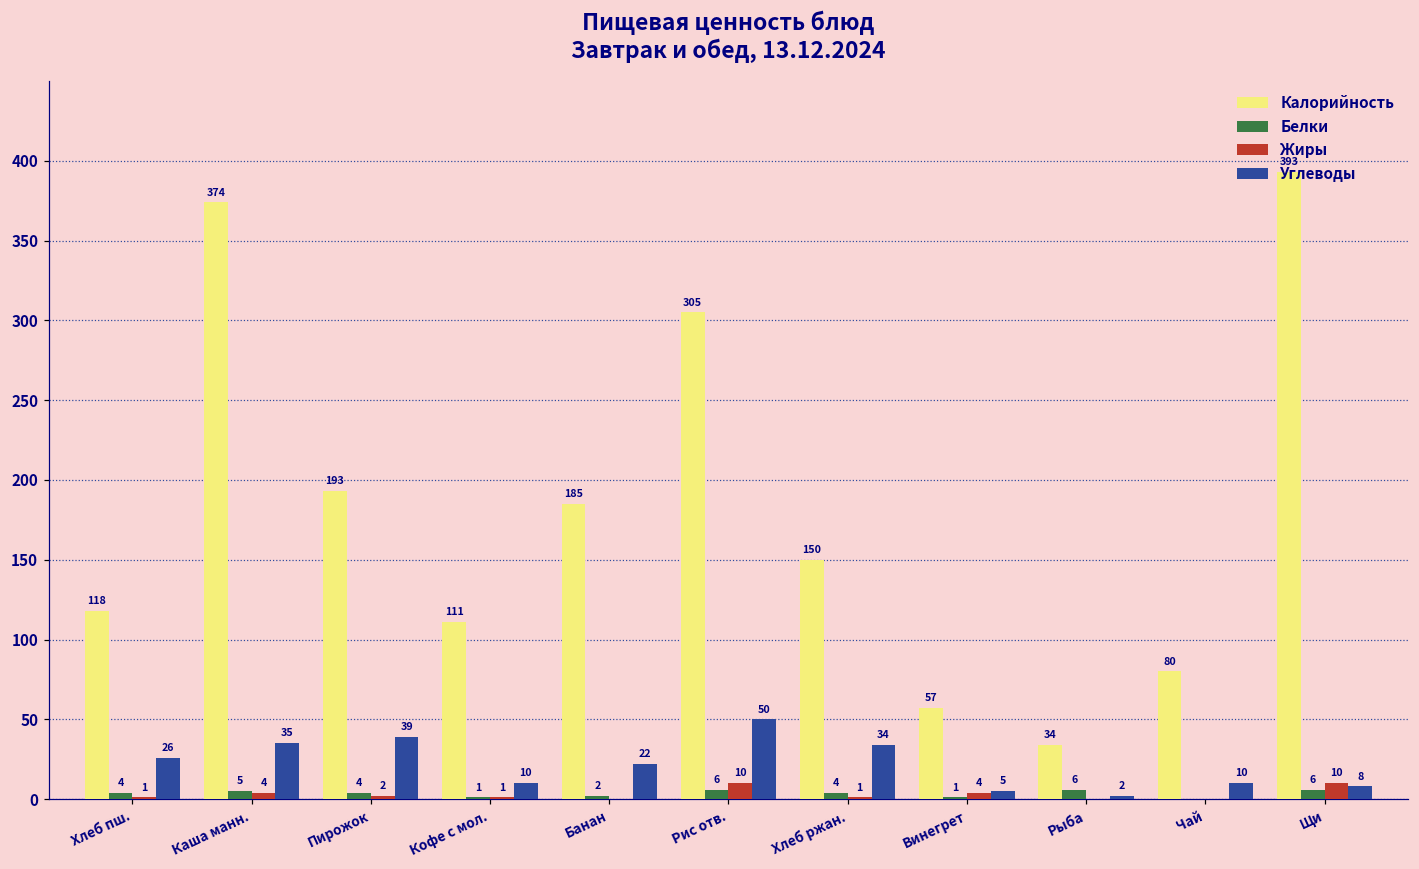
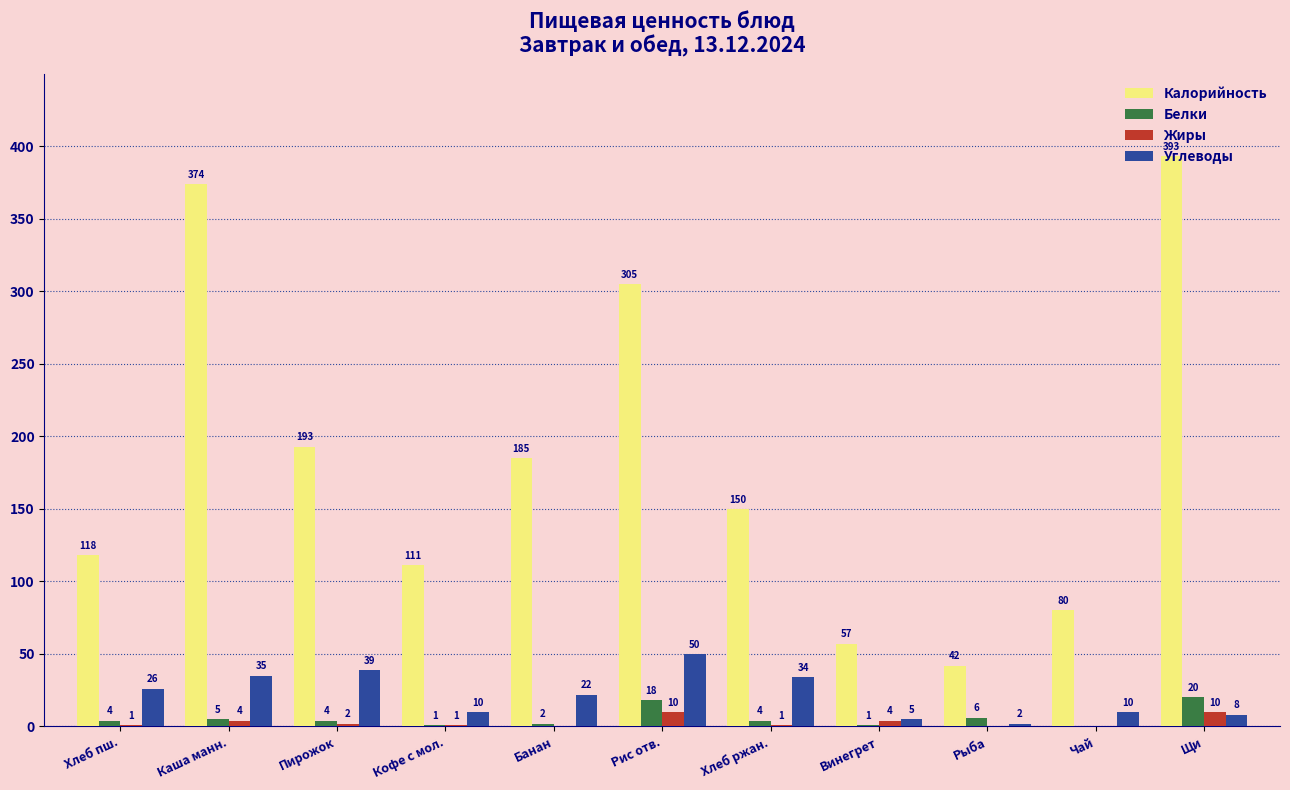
Белки, Рис отв.: 6 -> 18
Калорийность, Рыба: 34 -> 42
Белки, Щи: 6 -> 20
